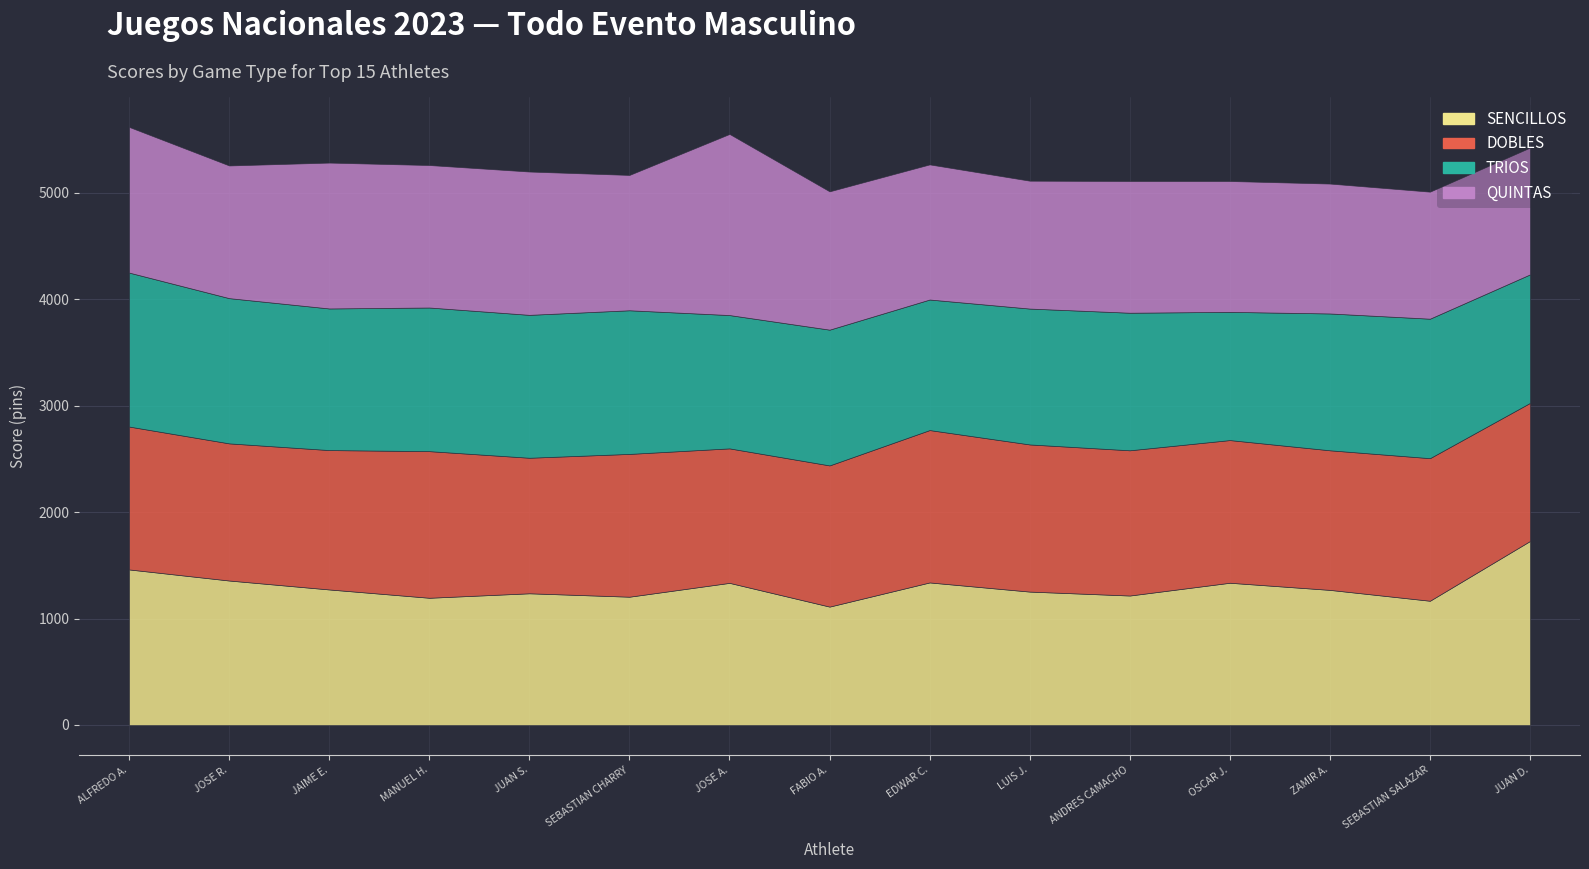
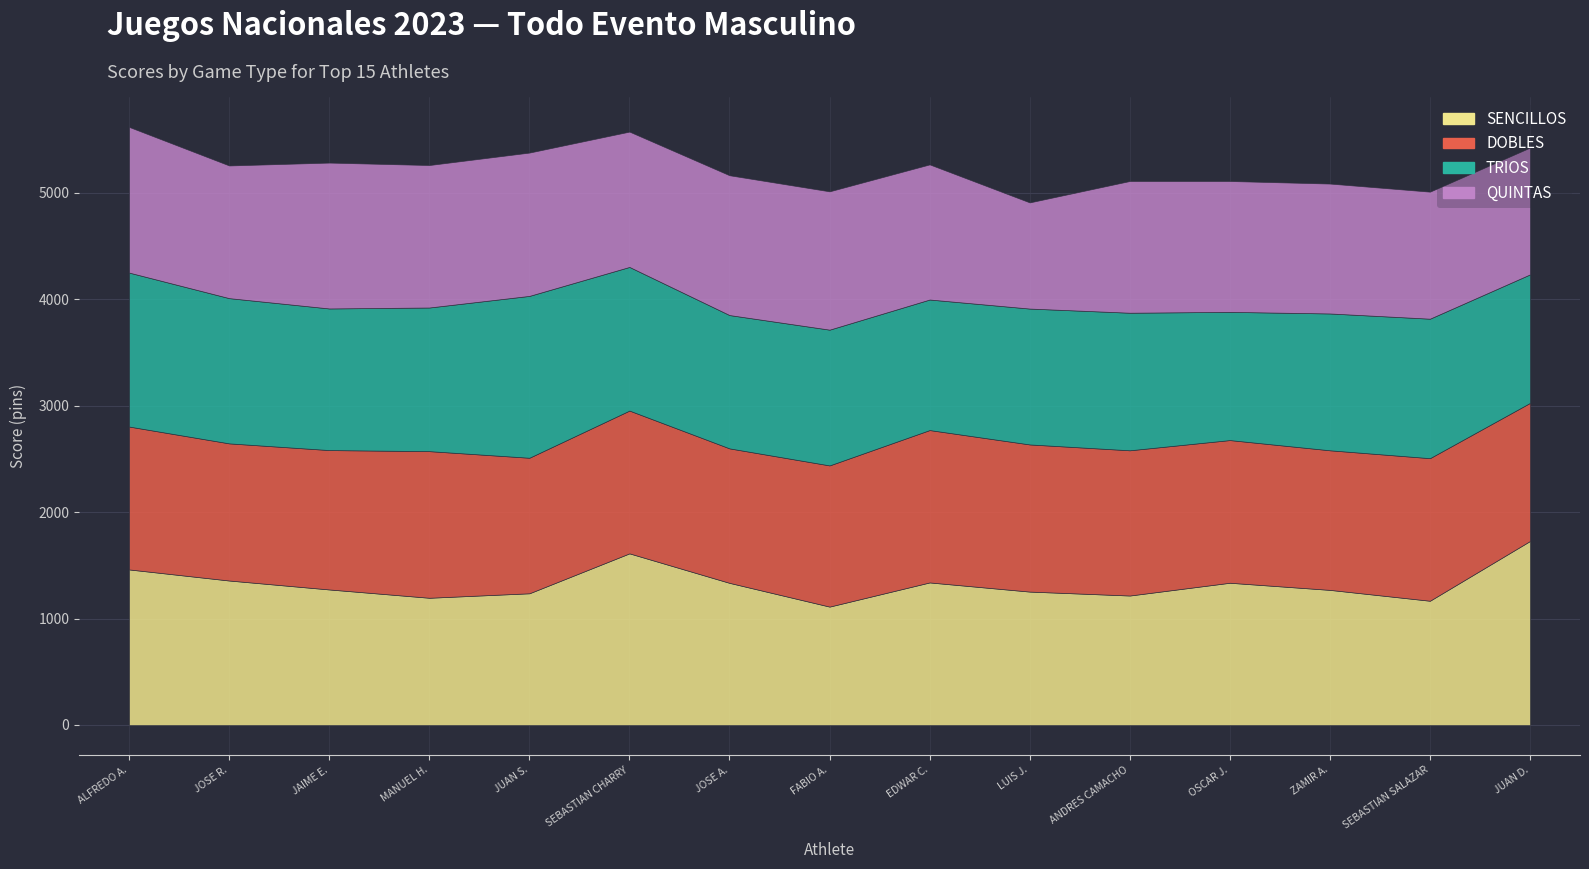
TRIOS, JUAN S.: 1340 -> 1520
SENCILLOS, SEBASTIAN CHARRY: 1210 -> 1610
QUINTAS, JOSE A.: 1700 -> 1310
QUINTAS, LUIS J.: 1200 -> 1000
